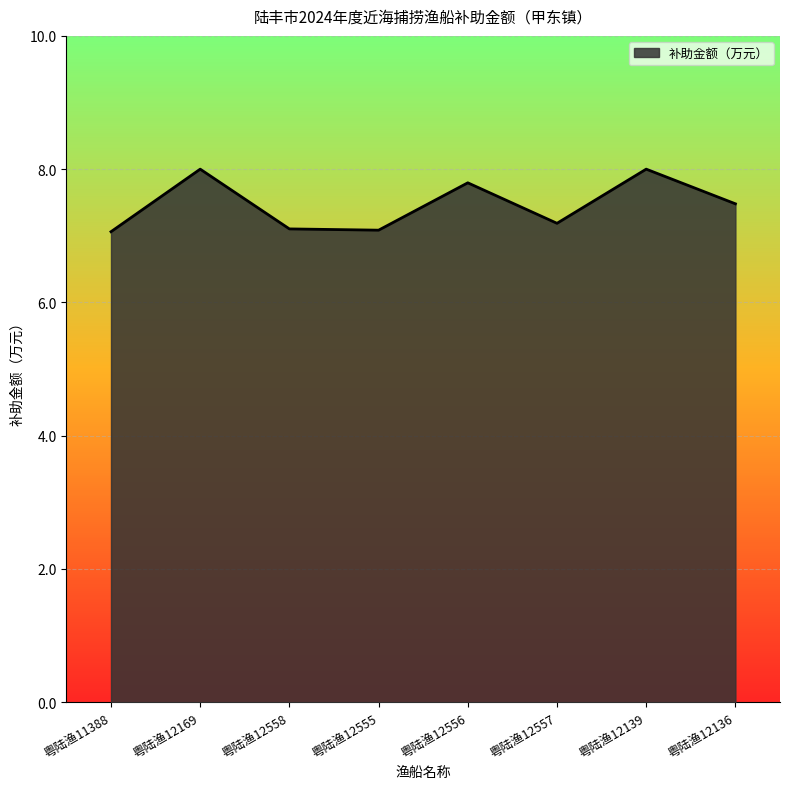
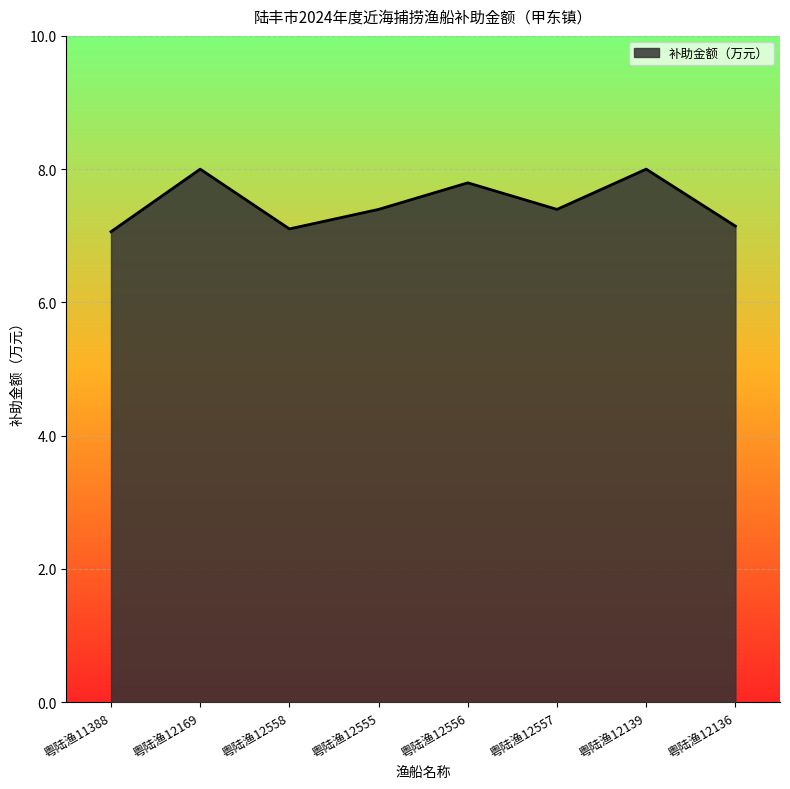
粤陆渔12555: 7.1 -> 7.4
粤陆渔12557: 7.2 -> 7.4
粤陆渔12136: 7.5 -> 7.1
